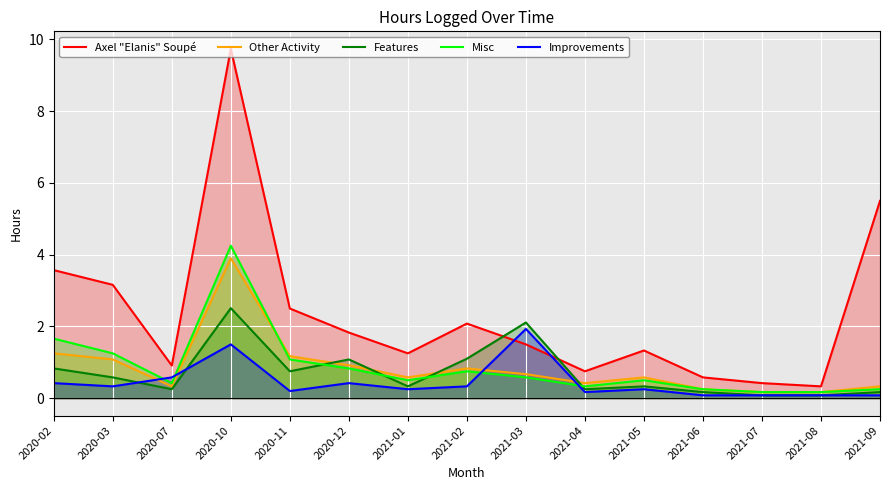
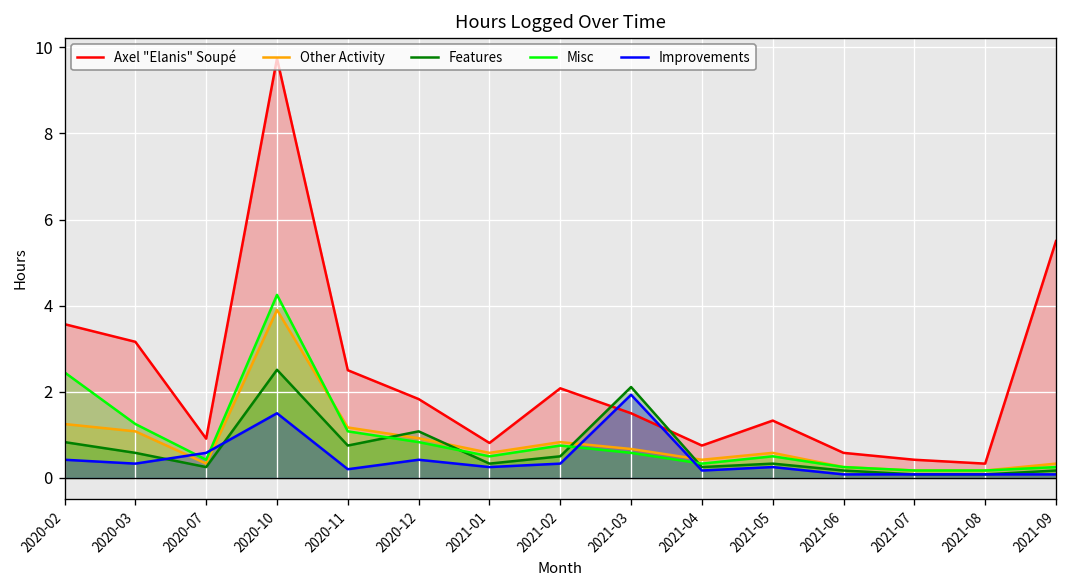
Misc, 2020-02: 1.7 -> 2.5
Axel "Elanis" Soupé, 2021-01: 1.3 -> 0.8
Features, 2021-02: 1.1 -> 0.5
